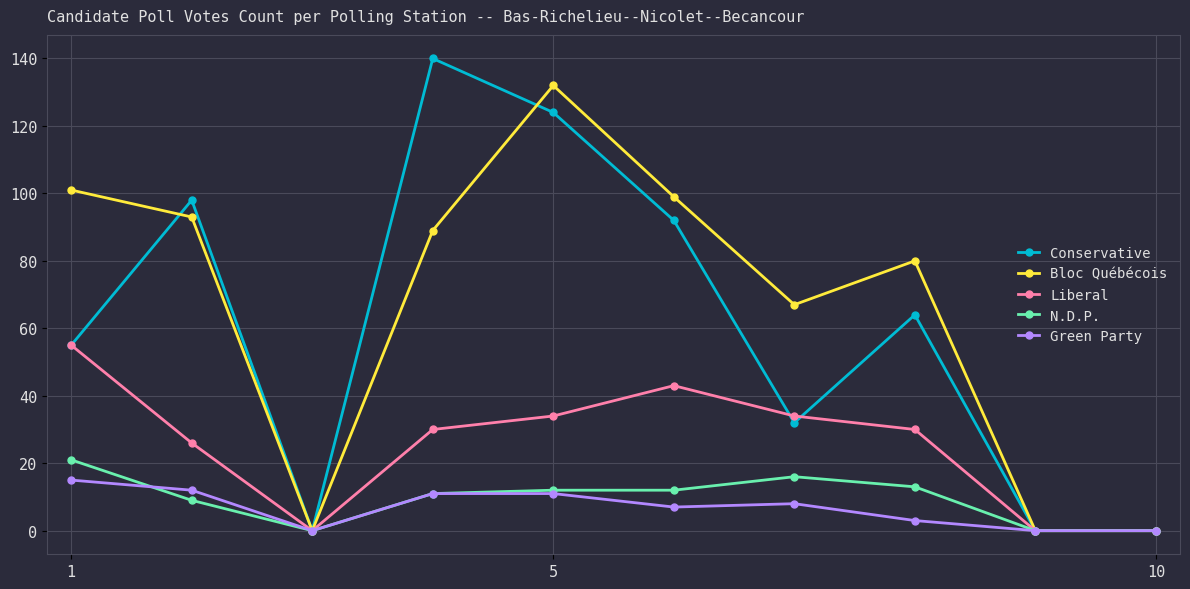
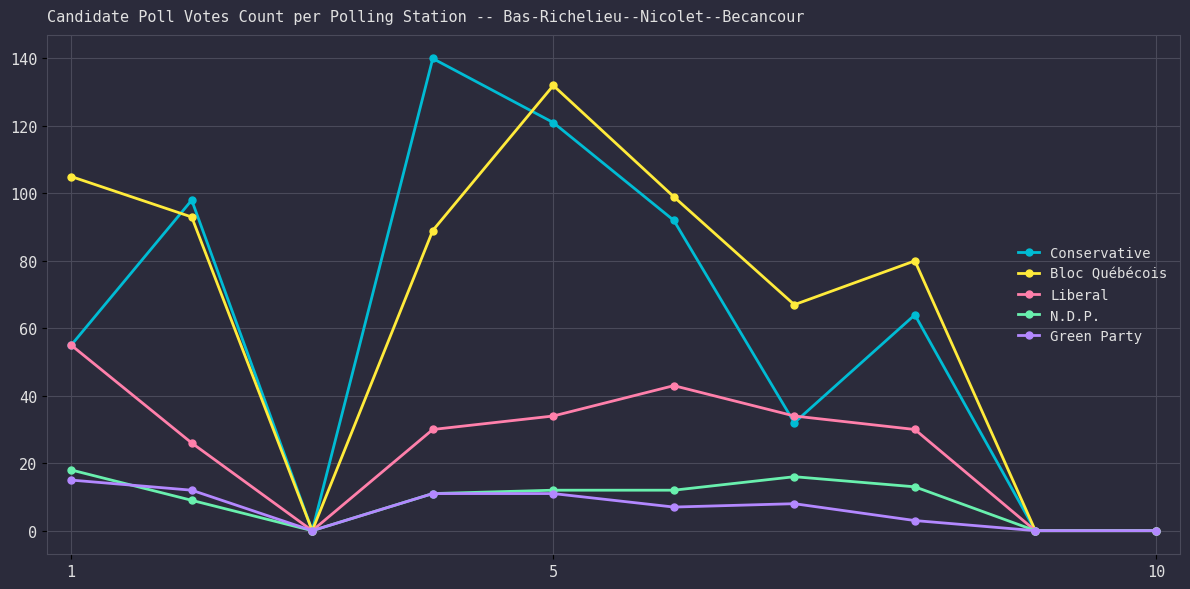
Bloc Québécois, 1: 101 -> 105
N.D.P., 1: 21 -> 18
Conservative, 5: 124 -> 121
